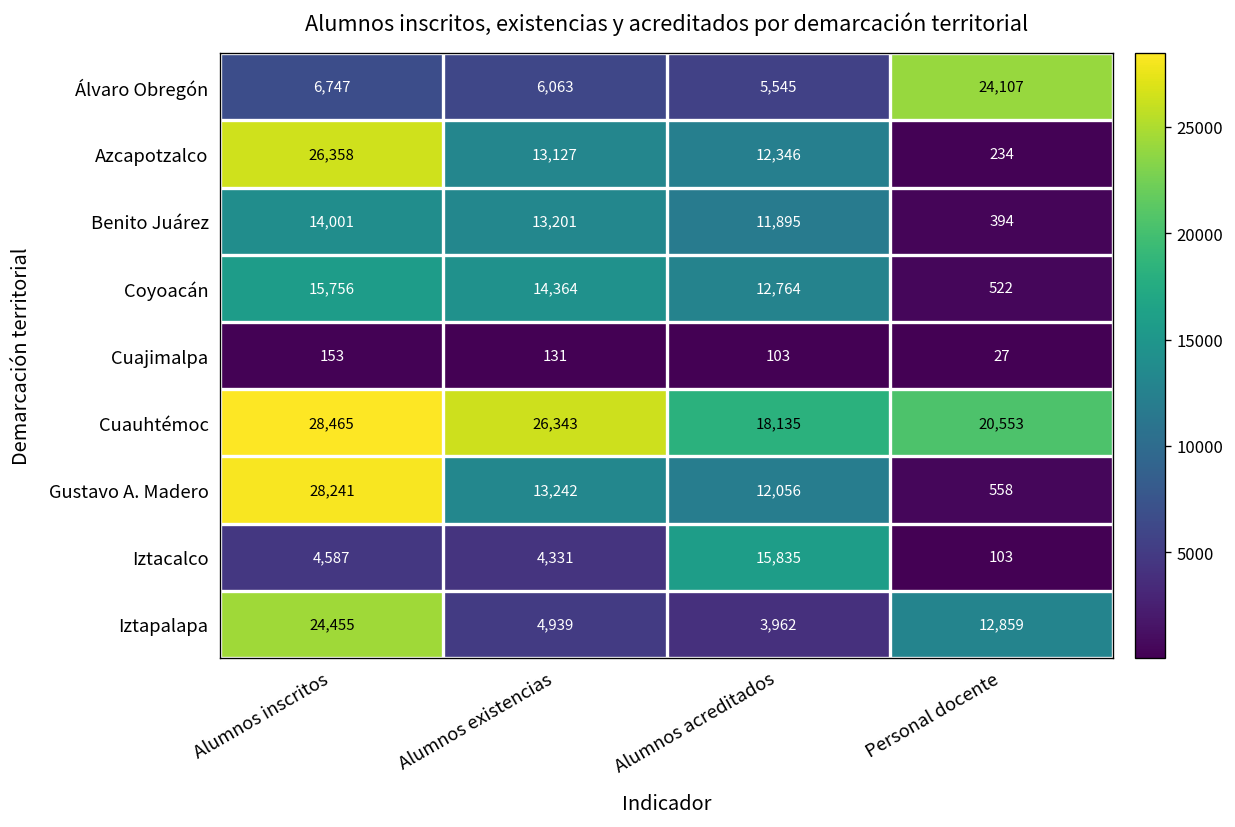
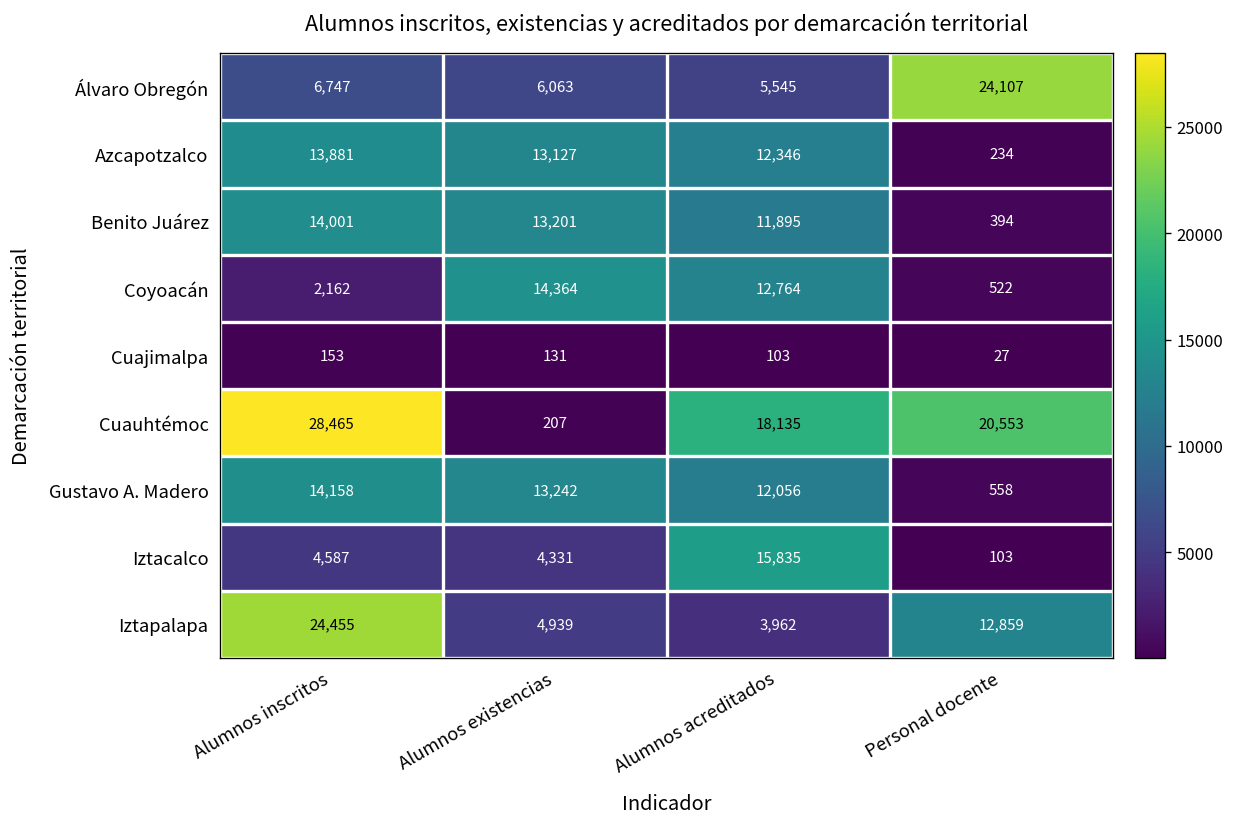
Azcapotzalco, Alumnos inscritos: 26,358 -> 13,881
Coyoacán, Alumnos inscritos: 15,756 -> 2,162
Cuauhtémoc, Alumnos existencias: 26,343 -> 207
Gustavo A. Madero, Alumnos inscritos: 28,241 -> 14,158
